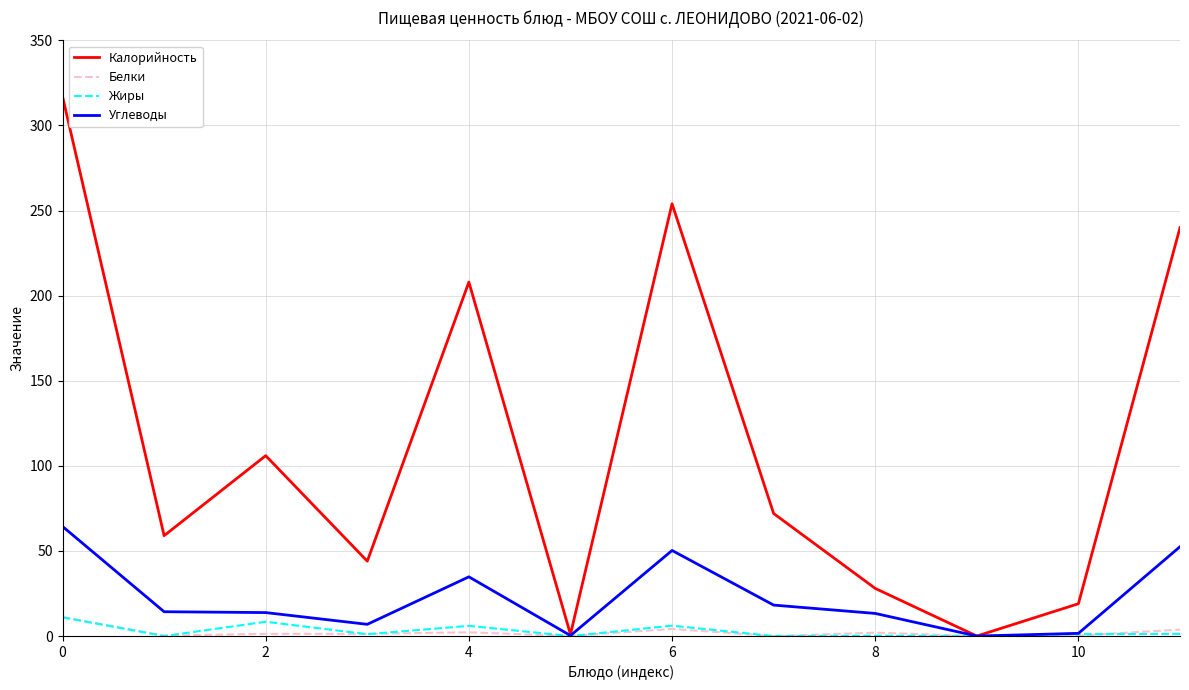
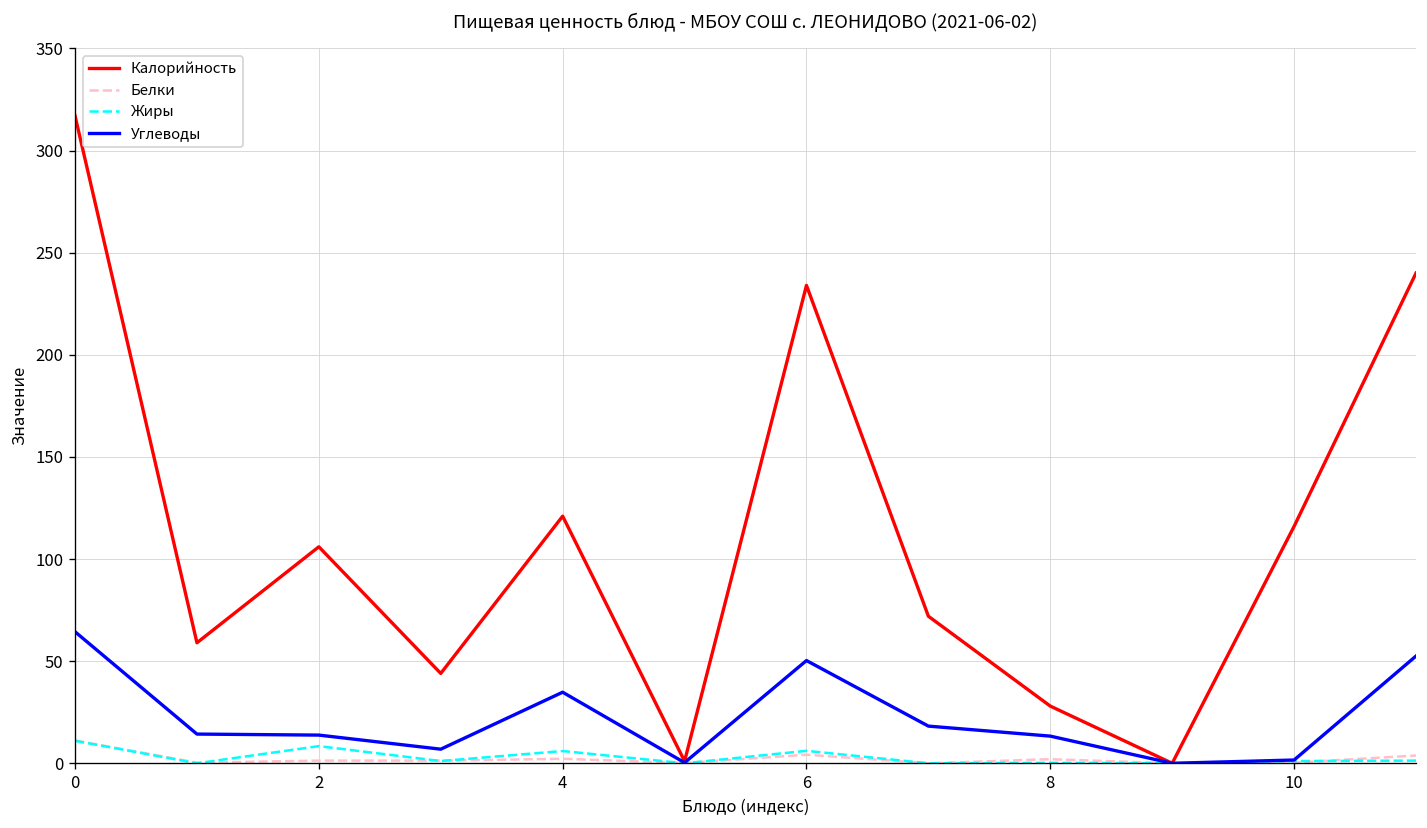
Калорийность, 4: 208 -> 121
Калорийность, 6: 254 -> 234
Калорийность, 10: 19 -> 116
